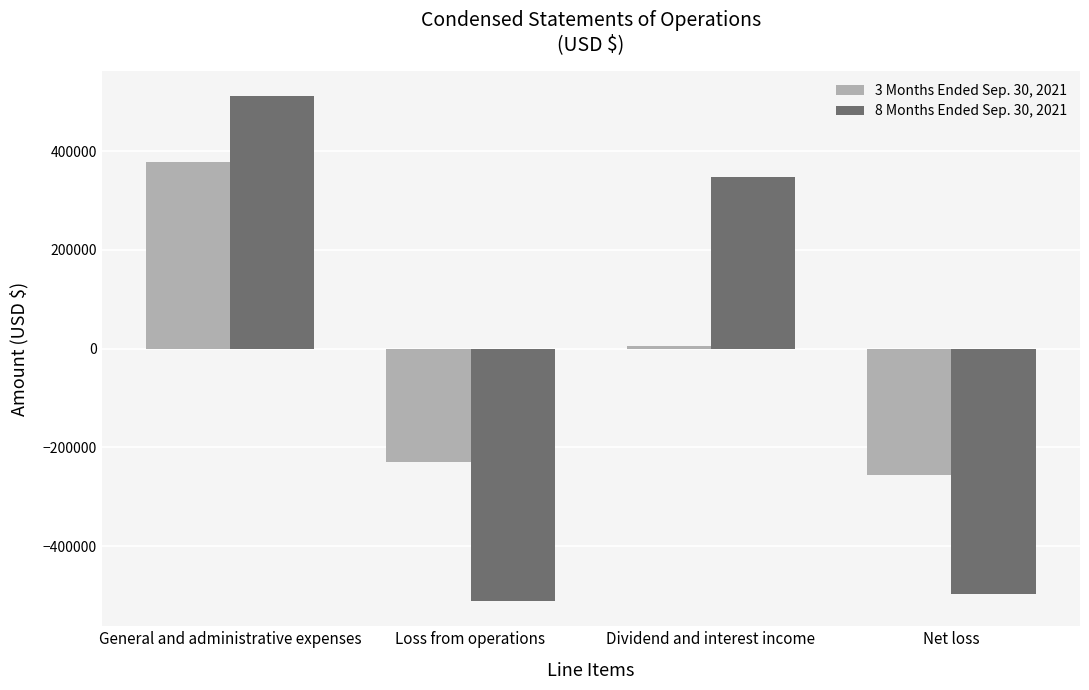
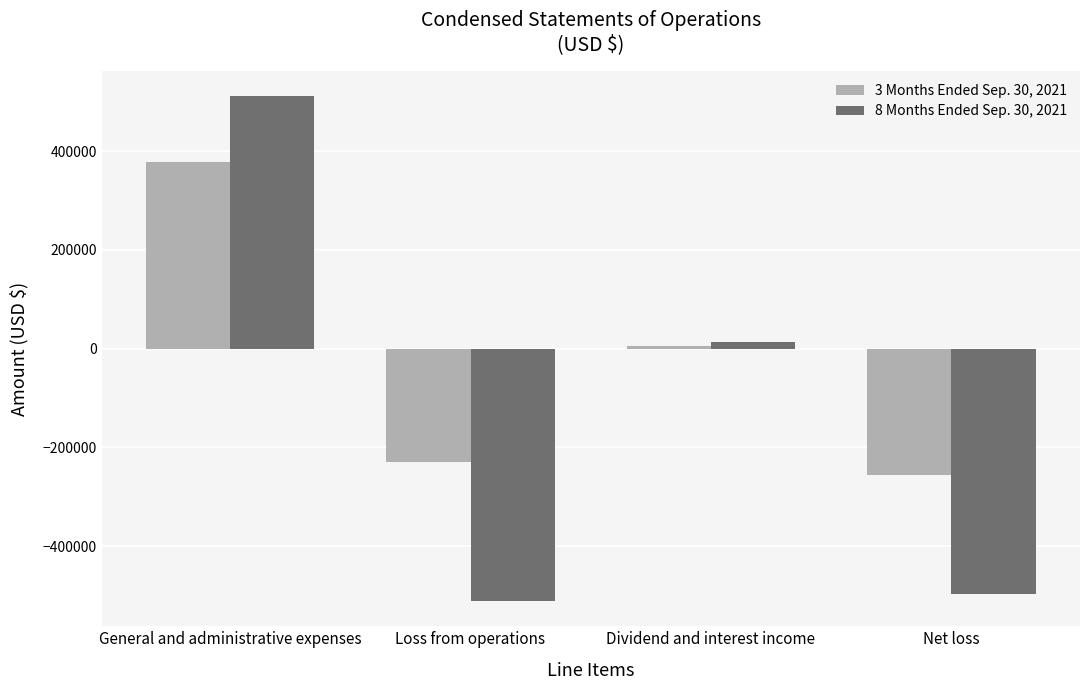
8 Months Ended Sep. 30, 2021, Dividend and interest income: 350000 -> 10000
